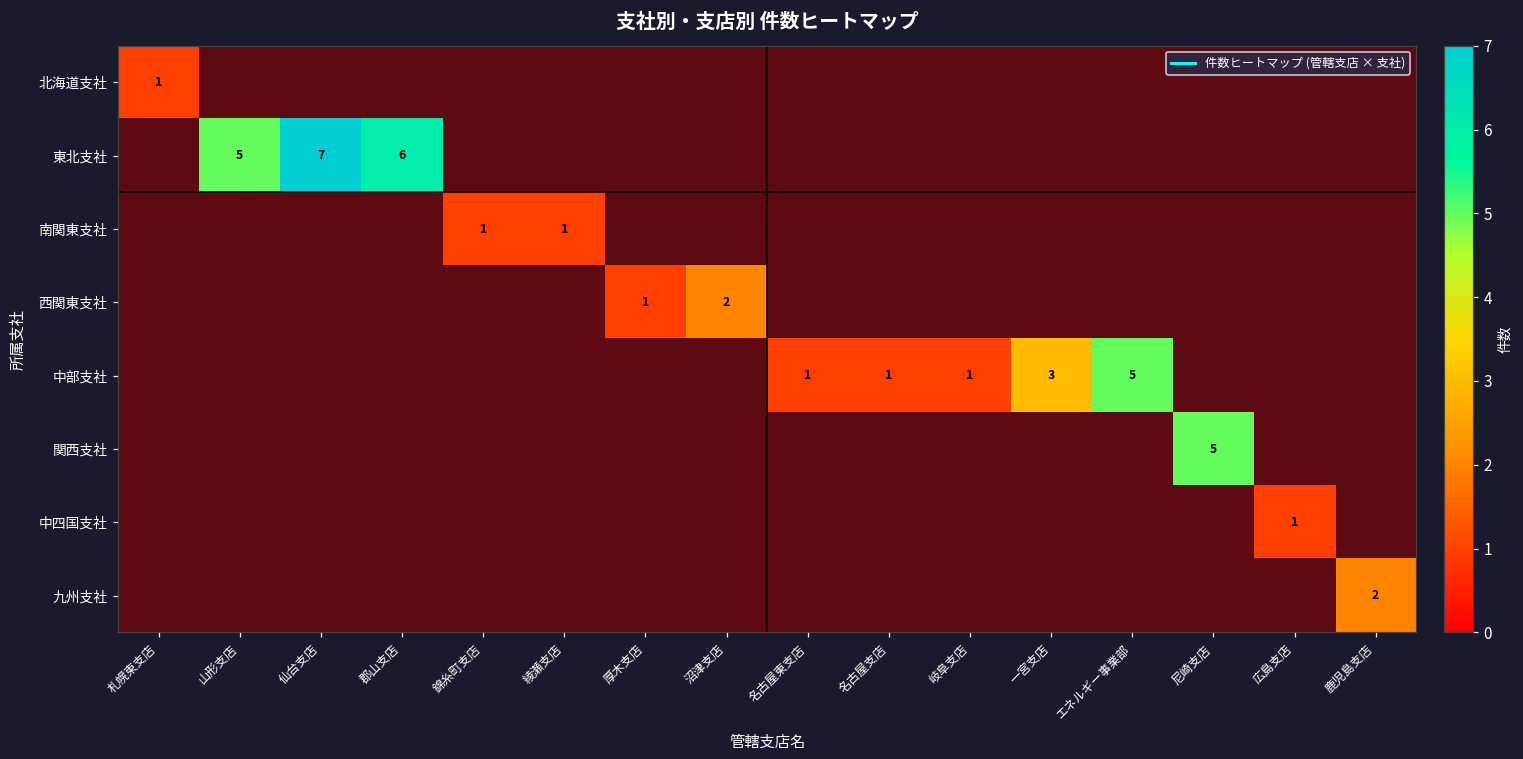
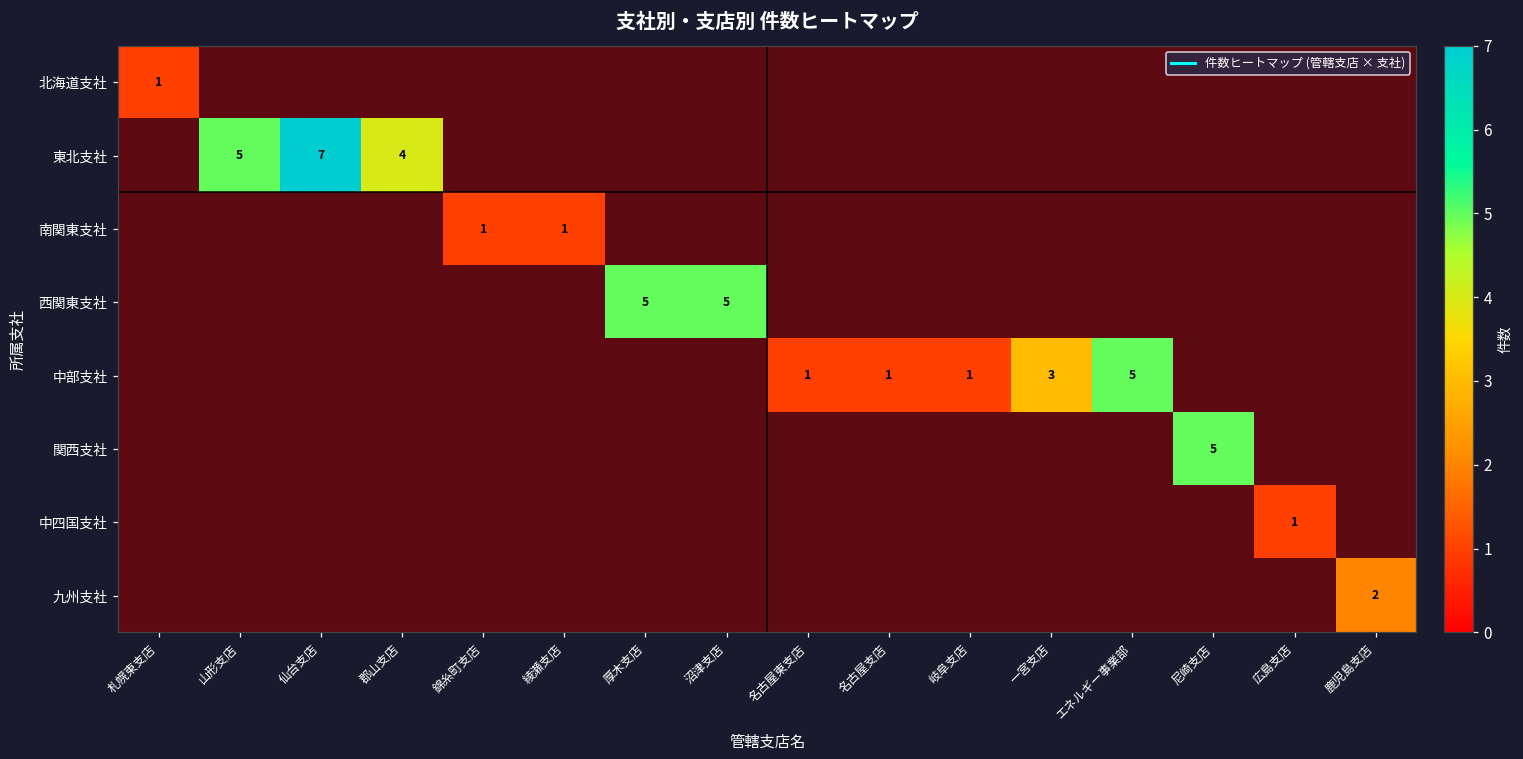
東北支社, 郡山支店: 6 -> 4
西関東支社, 厚木支店: 1 -> 5
西関東支社, 沼津支店: 2 -> 5
